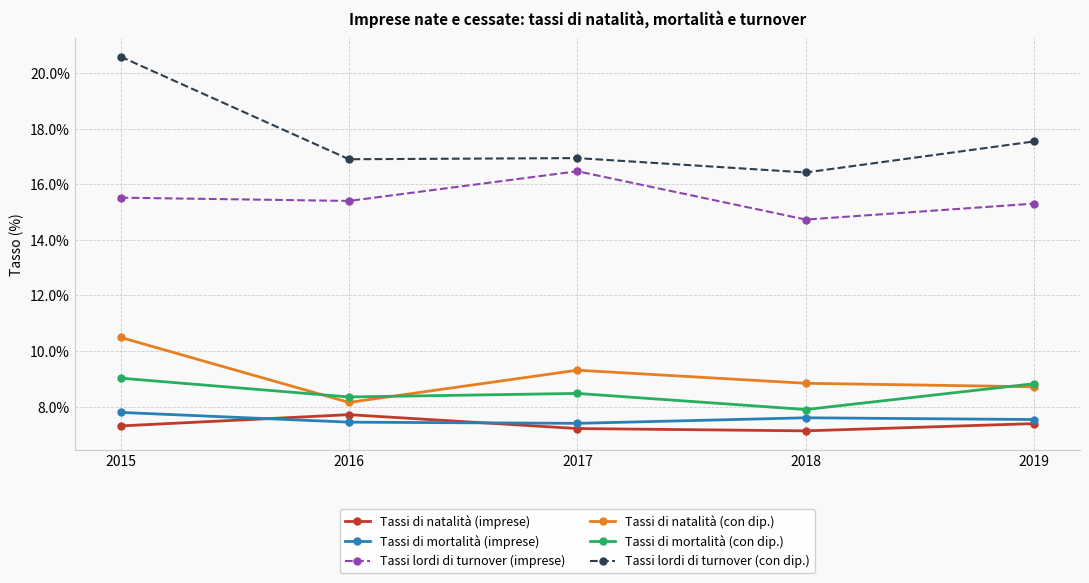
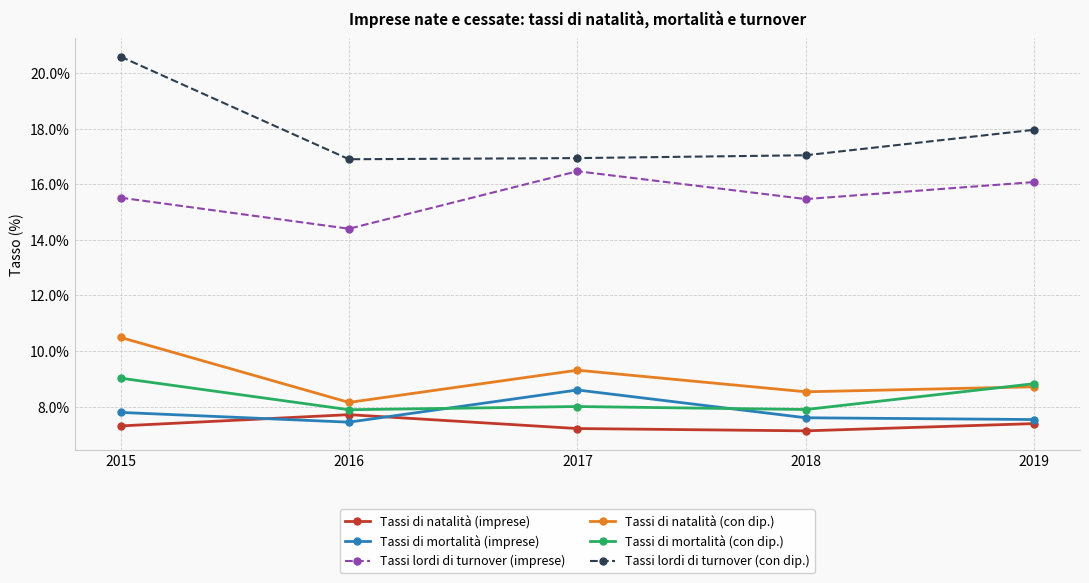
Tassi lordi di turnover (imprese), 2016: 15.4% -> 14.4%
Tassi di mortalità (con dip.), 2016: 8.3% -> 7.9%
Tassi di mortalità (imprese), 2017: 7.4% -> 8.6%
Tassi di mortalità (con dip.), 2017: 8.5% -> 8.0%
Tassi lordi di turnover (imprese), 2018: 14.7% -> 15.5%
Tassi di natalità (con dip.), 2018: 8.8% -> 8.5%
Tassi lordi di turnover (con dip.), 2018: 16.4% -> 17.0%
Tassi lordi di turnover (imprese), 2019: 15.3% -> 16.1%
Tassi lordi di turnover (con dip.), 2019: 17.5% -> 18.0%
